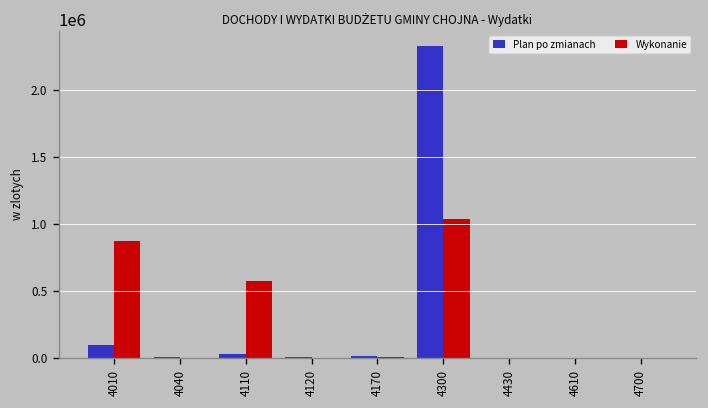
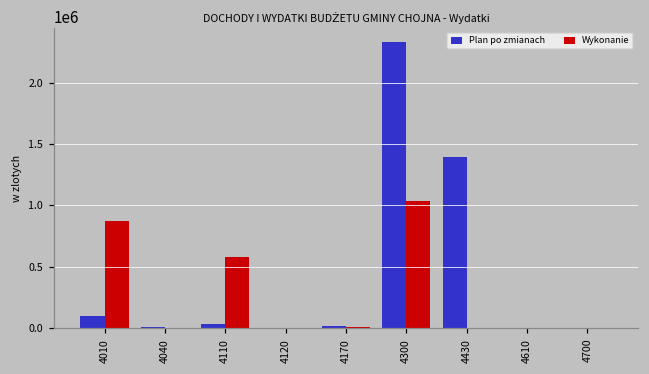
Plan po zmianach, 4430: 0 -> 1390000
